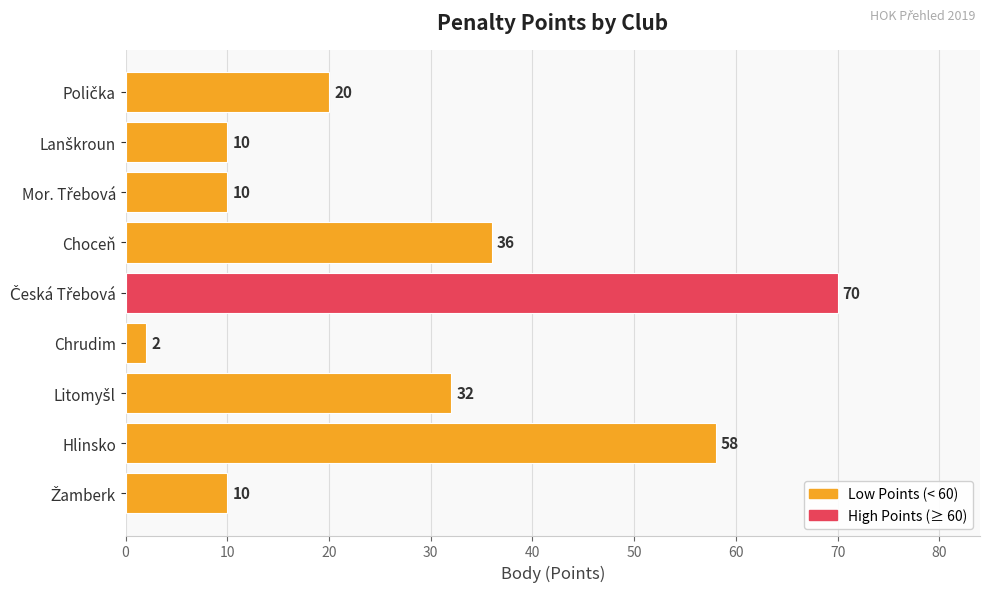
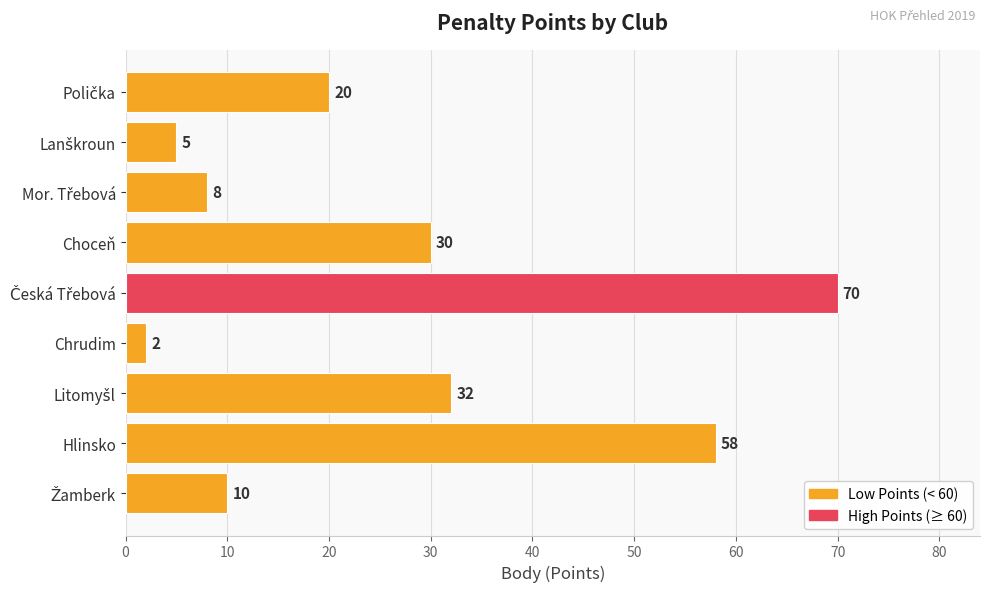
Lanškroun: 10 -> 5
Mor. Třebová: 10 -> 8
Choceň: 36 -> 30
